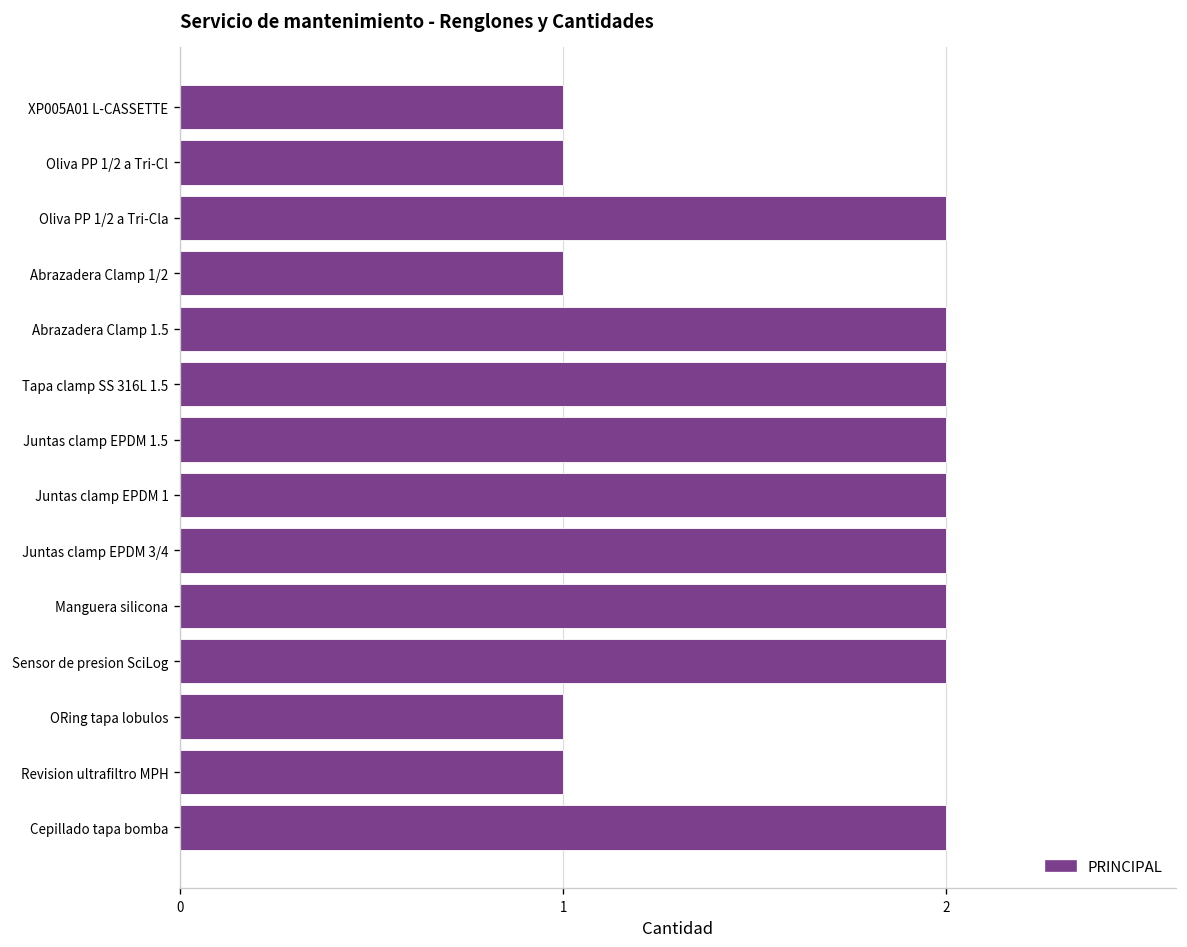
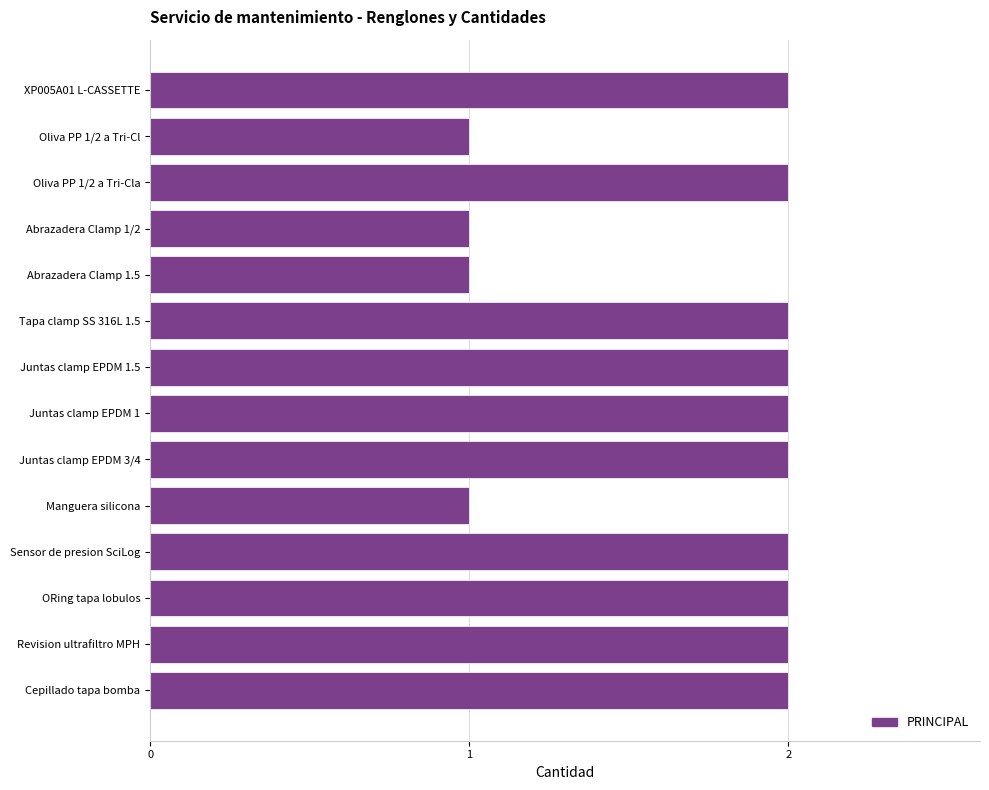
XP005A01 L-CASSETTE: 1 -> 2
Abrazadera Clamp 1.5: 2 -> 1
Manguera silicona: 2 -> 1
ORing tapa lobulos: 1 -> 2
Revision ultrafiltro MPH: 1 -> 2
